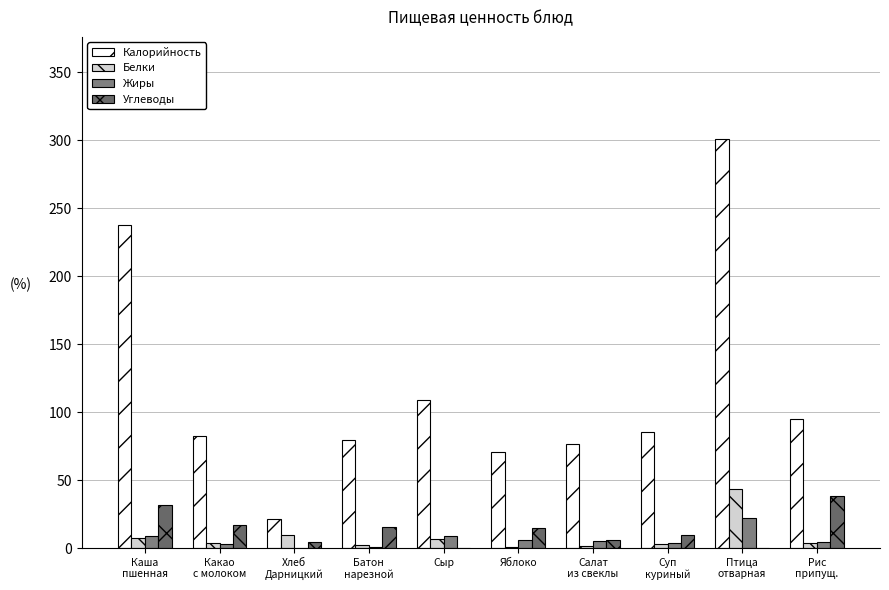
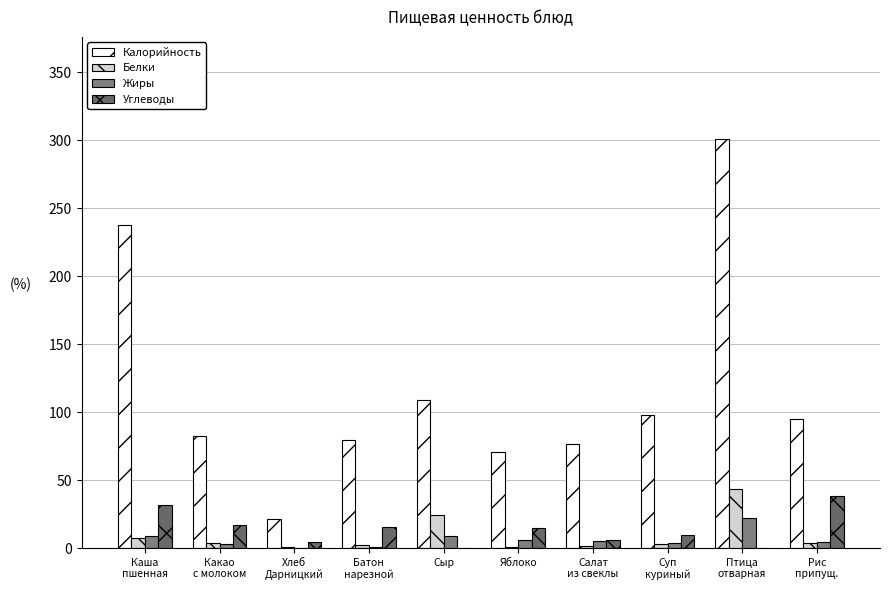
Белки, Хлеб Дарницкий: 10 -> 1
Белки, Сыр: 7 -> 24
Калорийность, Суп куриный: 86 -> 98
